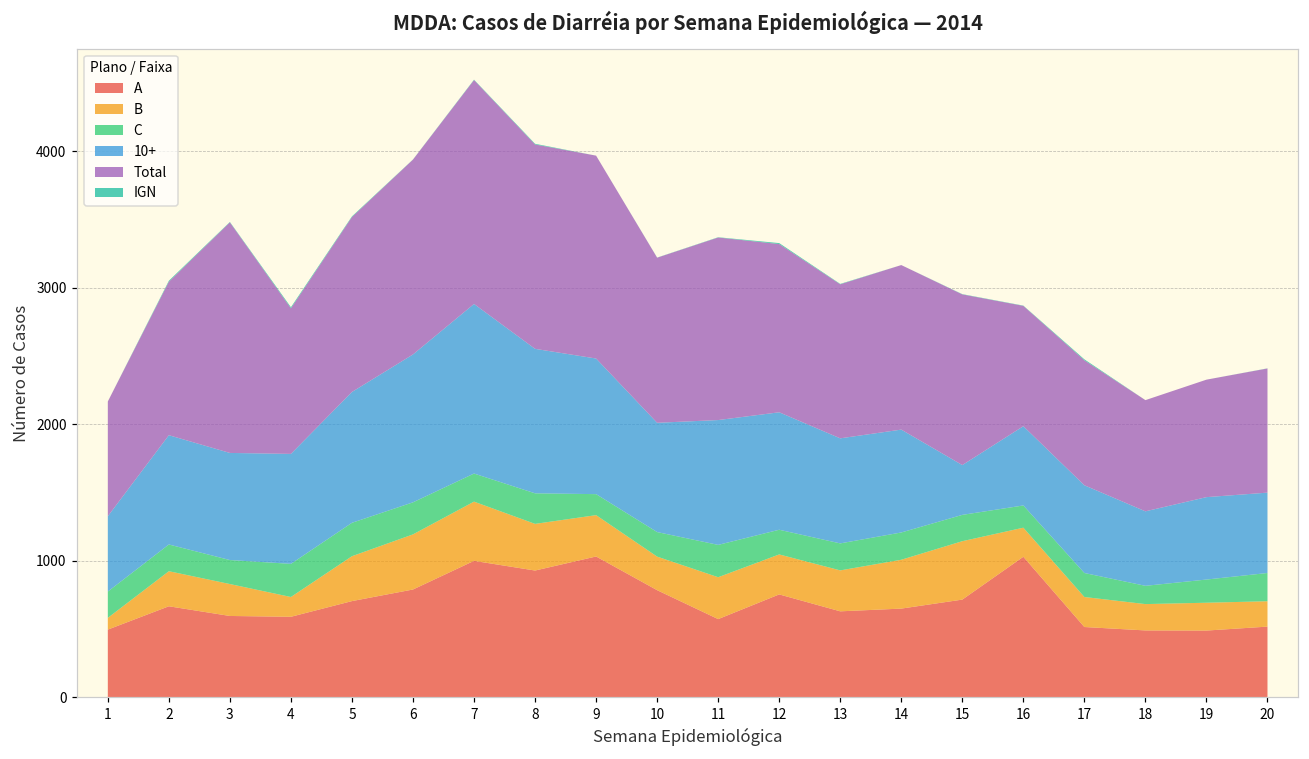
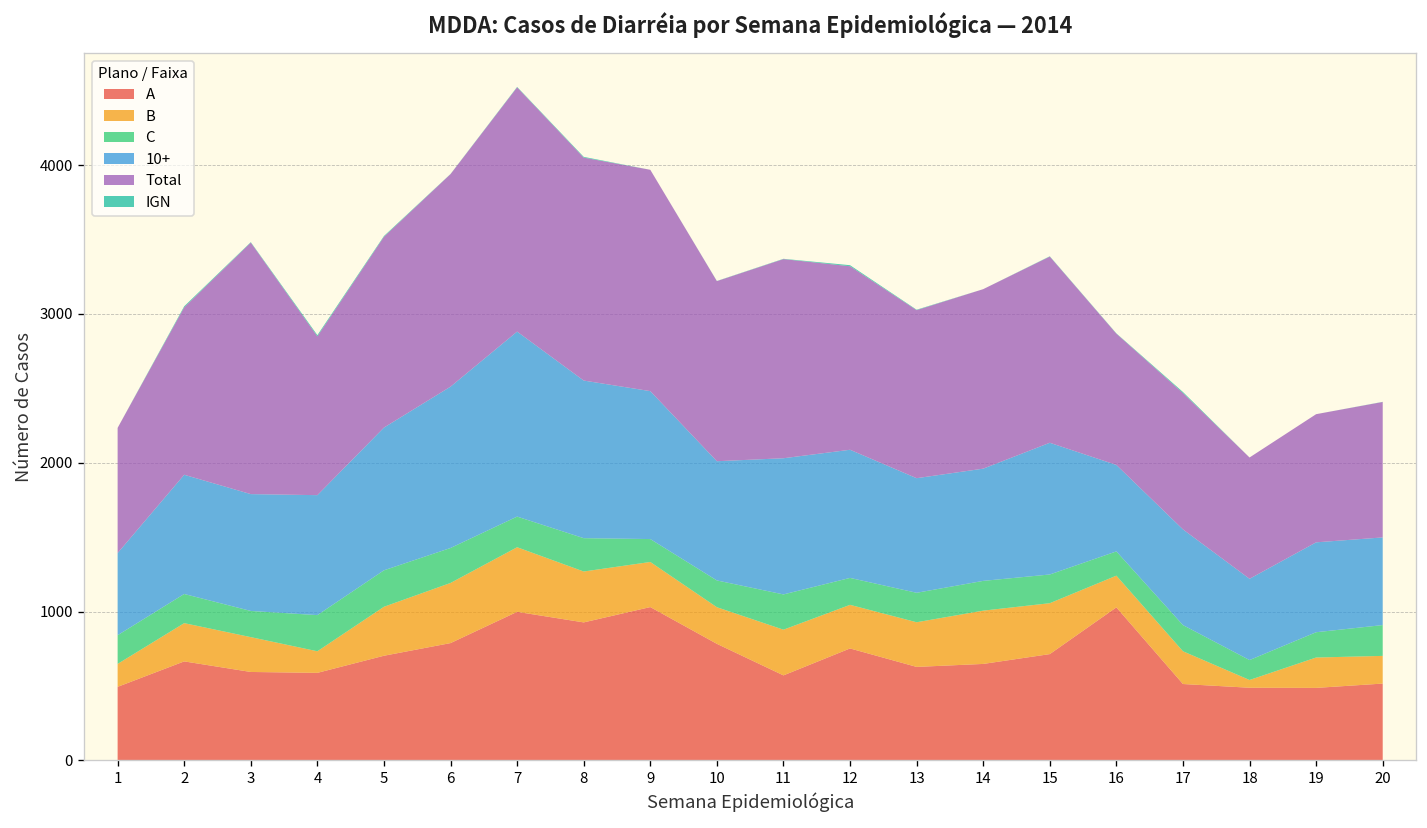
B, 1: 90 -> 150
B, 15: 430 -> 340
10+, 15: 370 -> 890
B, 18: 190 -> 50
